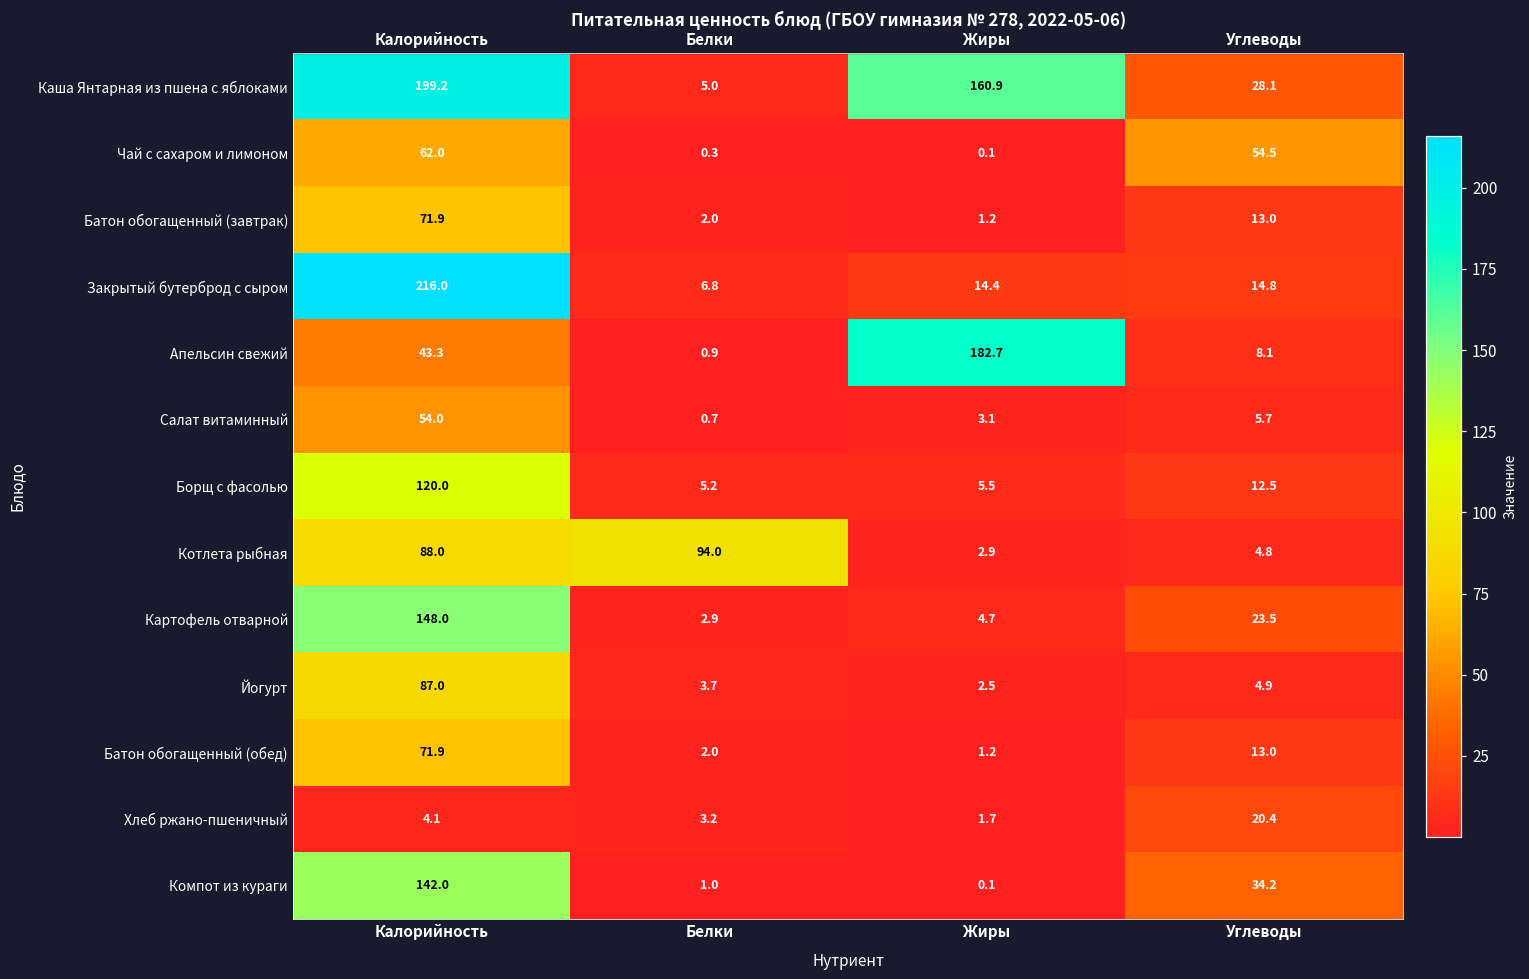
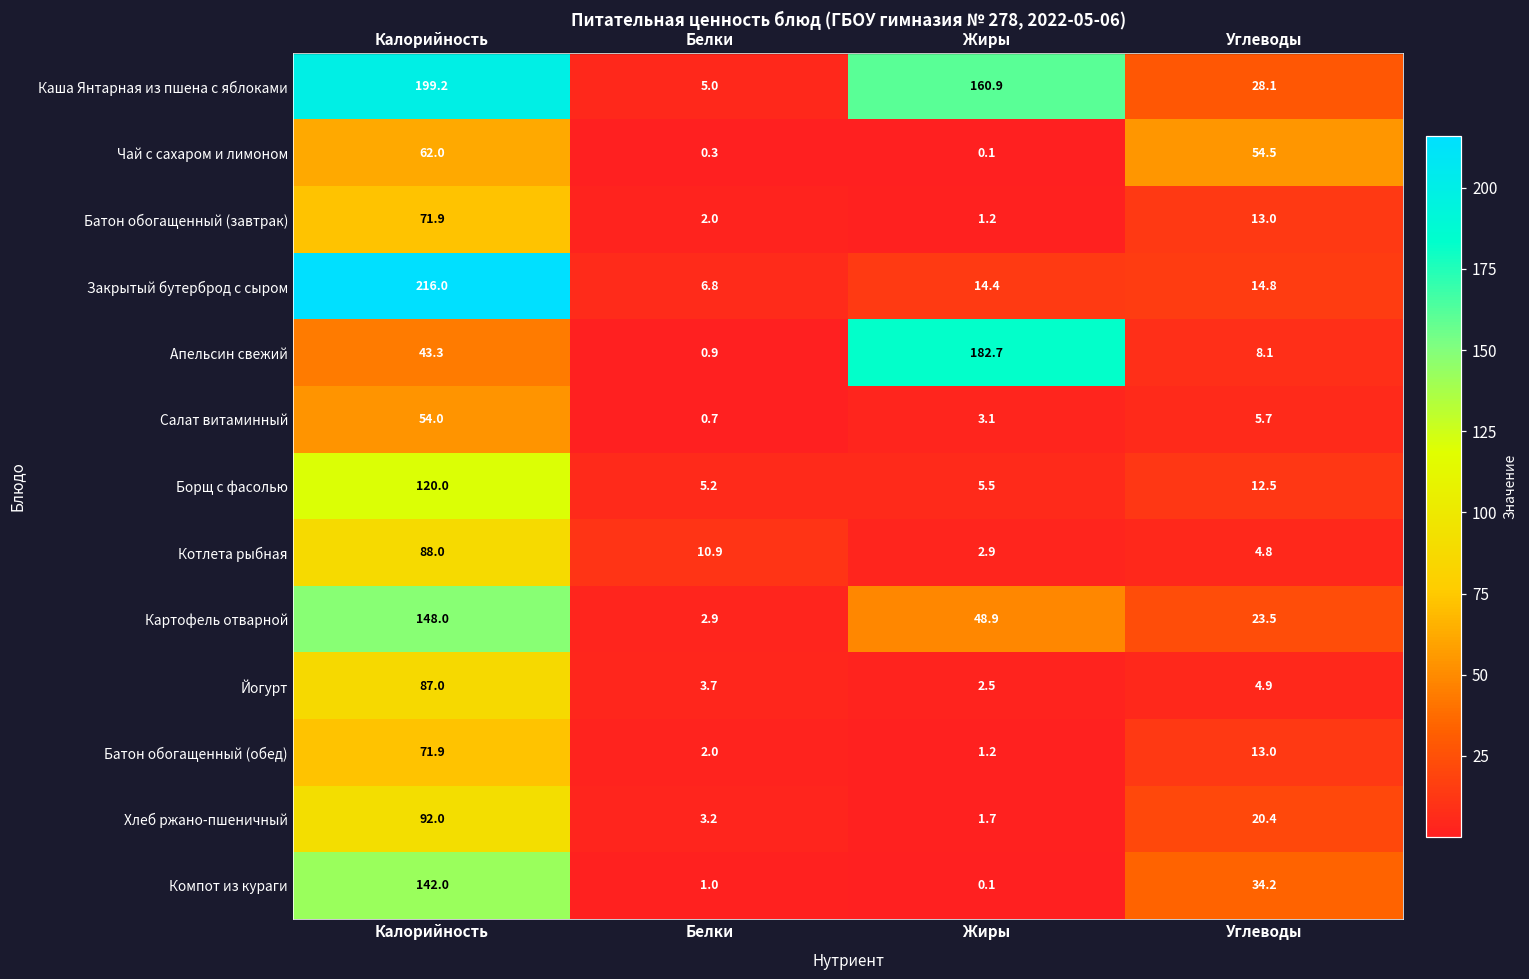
Котлета рыбная, Белки: 94.0 -> 10.9
Картофель отварной, Жиры: 4.7 -> 48.9
Хлеб ржано-пшеничный, Калорийность: 4.1 -> 92.0
